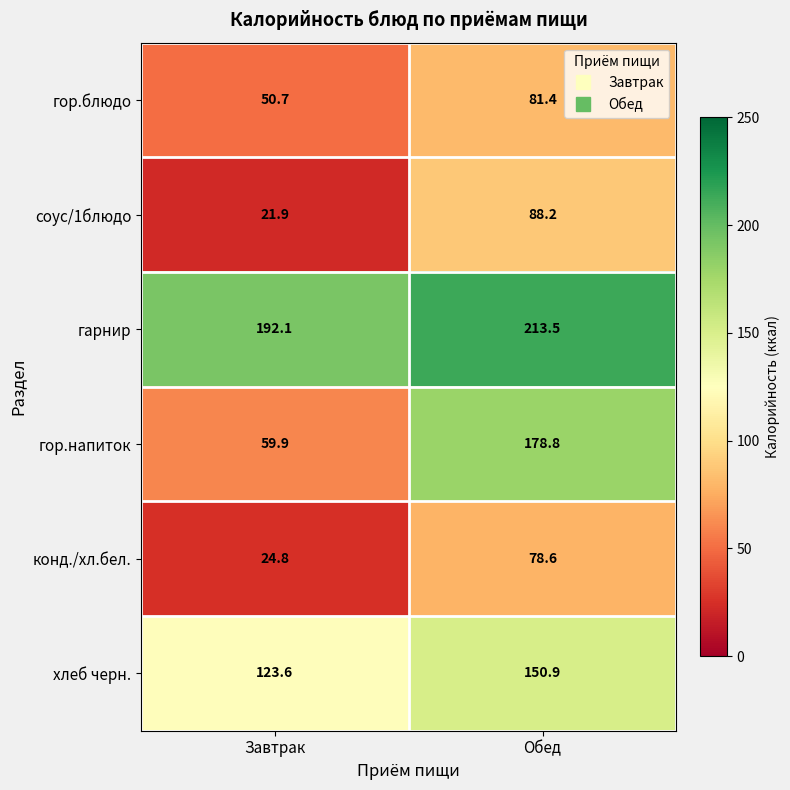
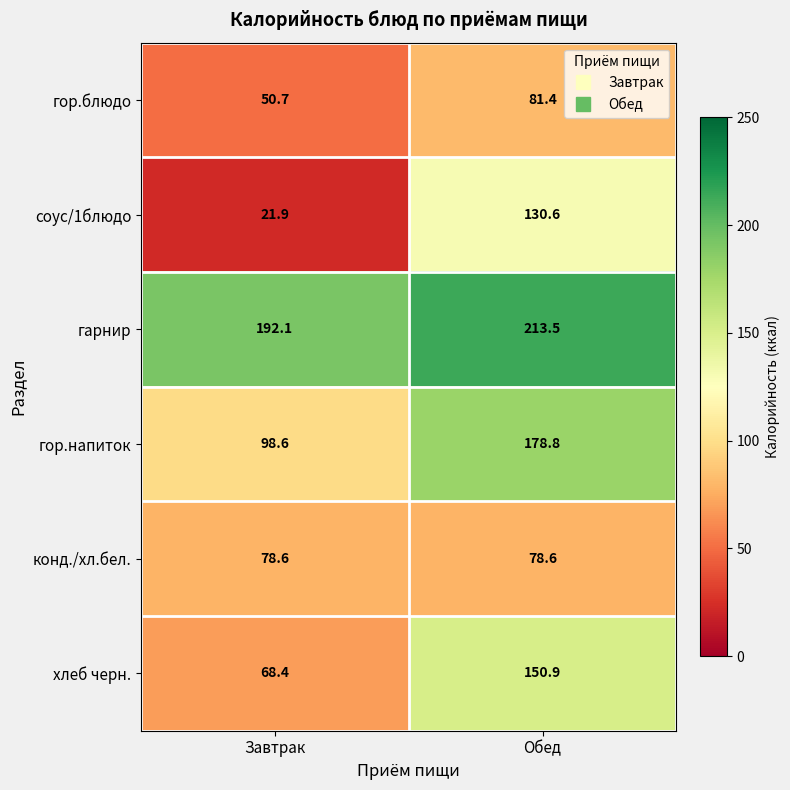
соус/1блюдо, Обед: 88.2 -> 130.6
гор.напиток, Завтрак: 59.9 -> 98.6
конд./хл.бел., Завтрак: 24.8 -> 78.6
хлеб черн., Завтрак: 123.6 -> 68.4
